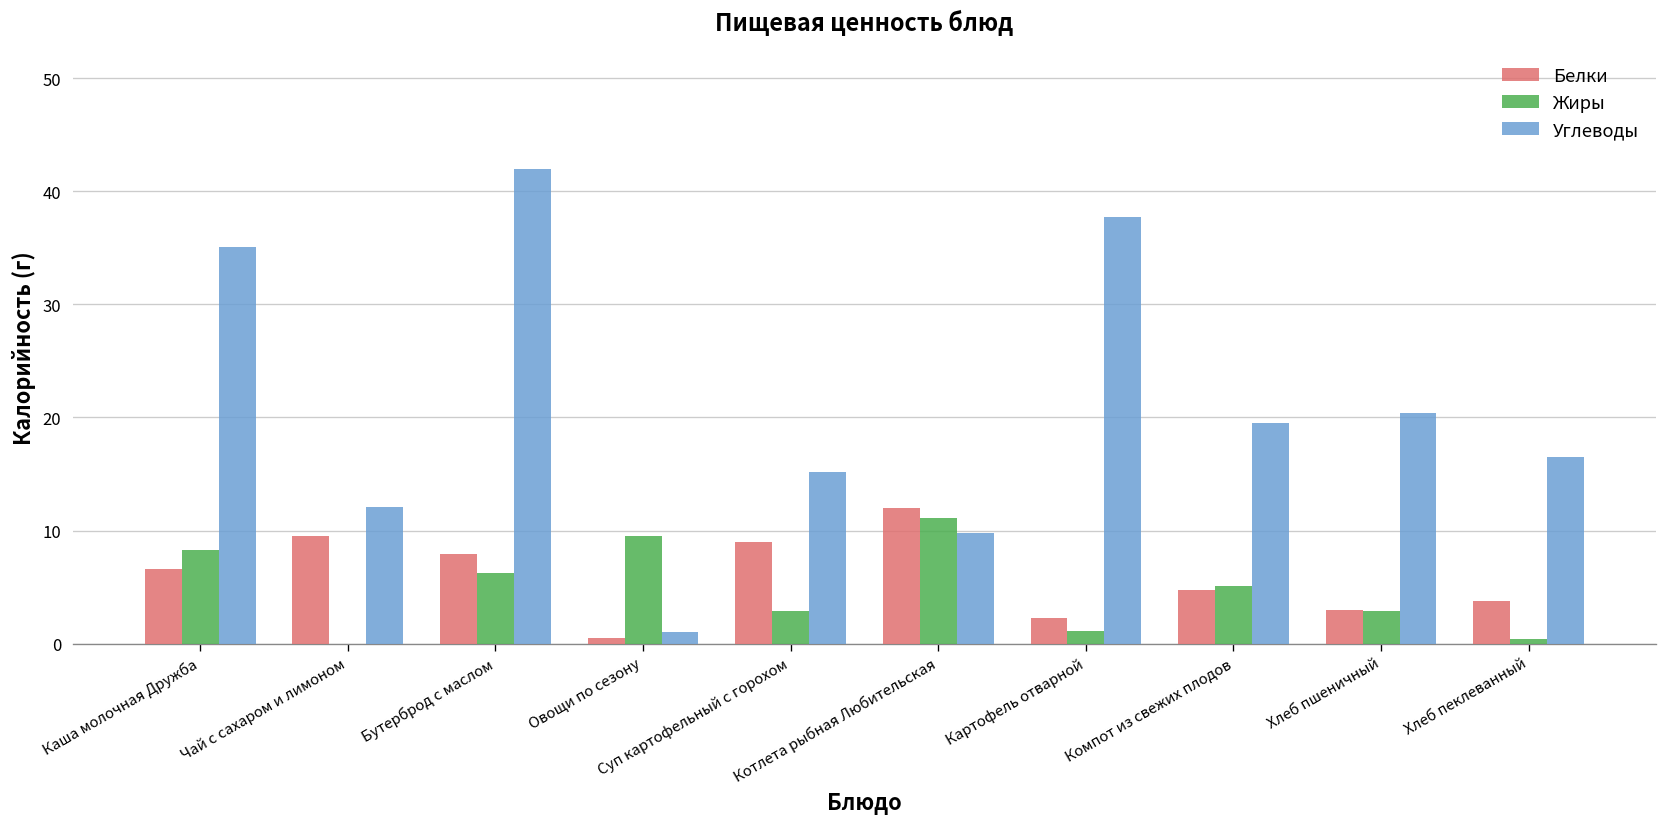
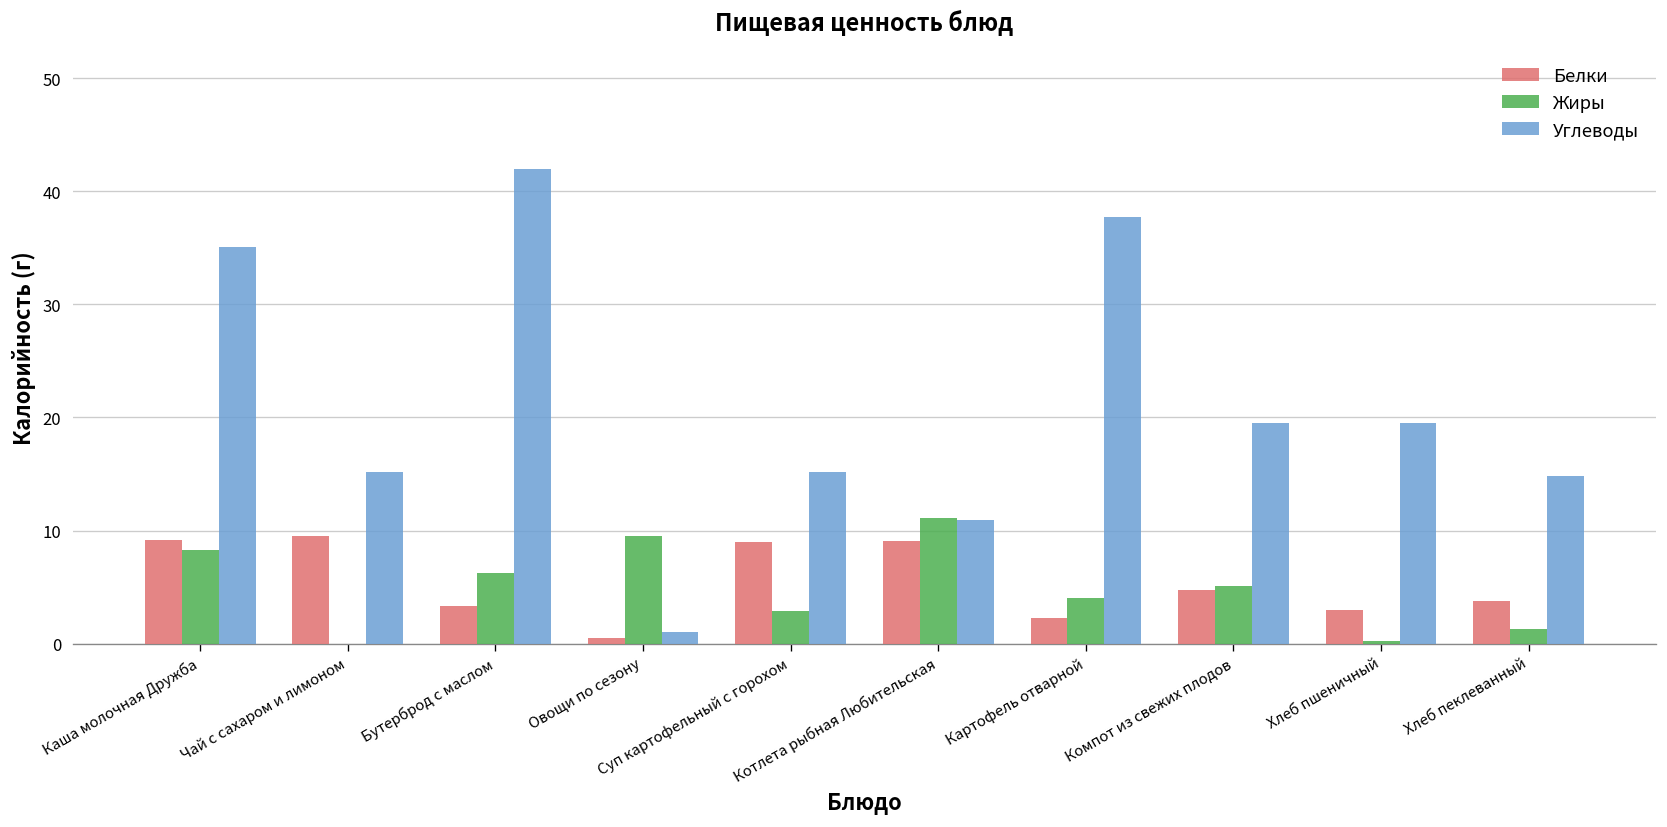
Белки, Каша молочная Дружба: 7 -> 9
Углеводы, Чай с сахаром и лимоном: 12 -> 15
Белки, Бутерброд с маслом: 8 -> 3
Белки, Котлета рыбная Любительская: 12 -> 9
Углеводы, Котлета рыбная Любительская: 10 -> 11
Жиры, Картофель отварной: 1 -> 4
Жиры, Хлеб пшеничный: 3 -> 0
Углеводы, Хлеб пшеничный: 20.4 -> 19.5
Жиры, Хлеб пеклеванный: 0 -> 1
Углеводы, Хлеб пеклеванный: 17 -> 15
